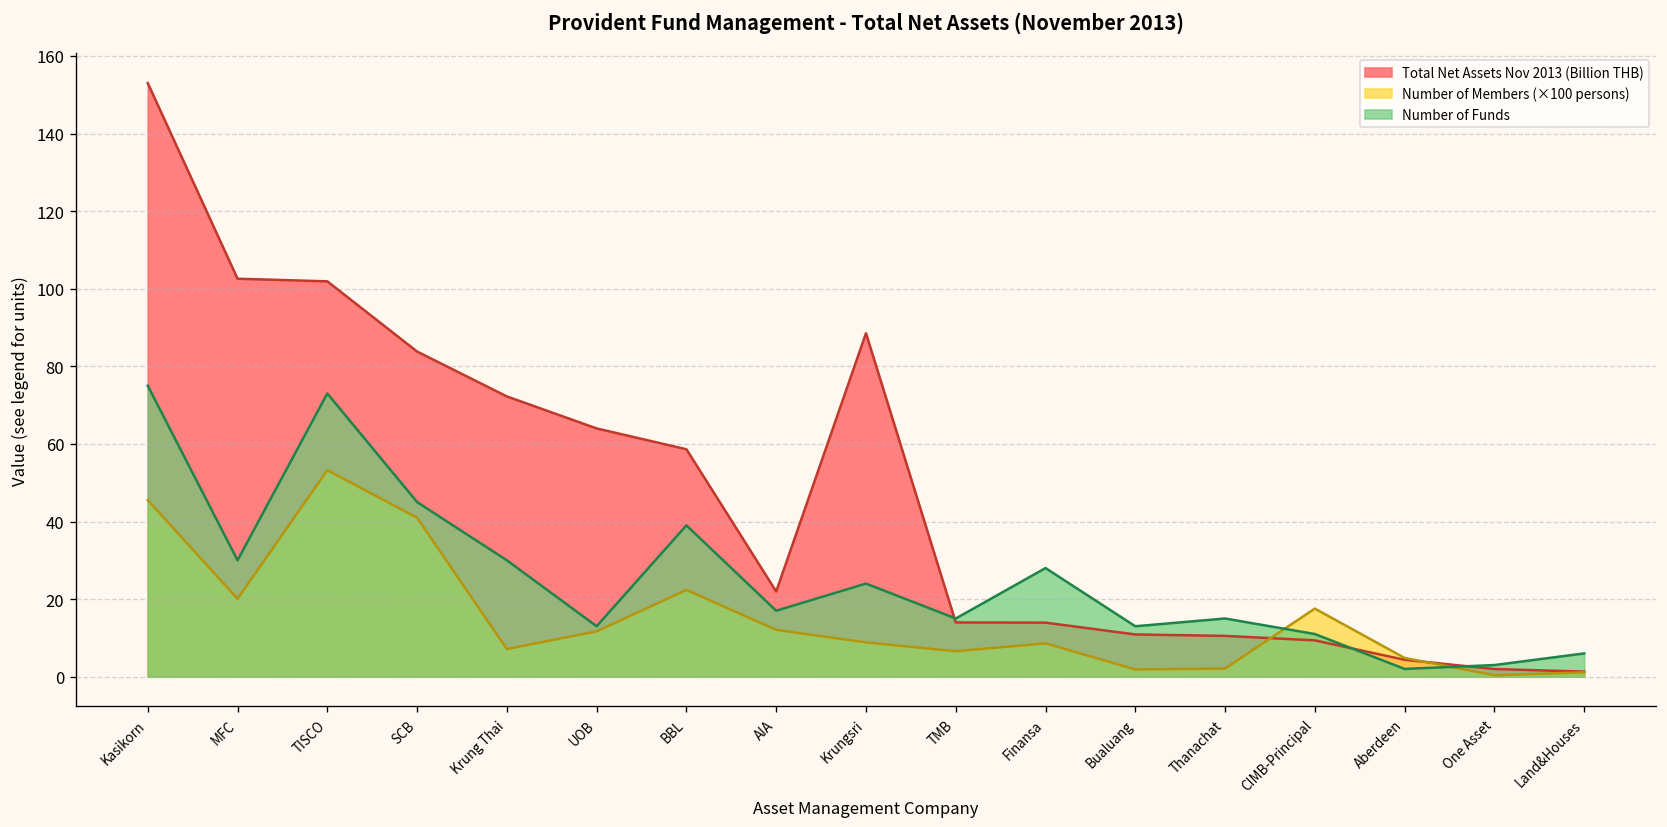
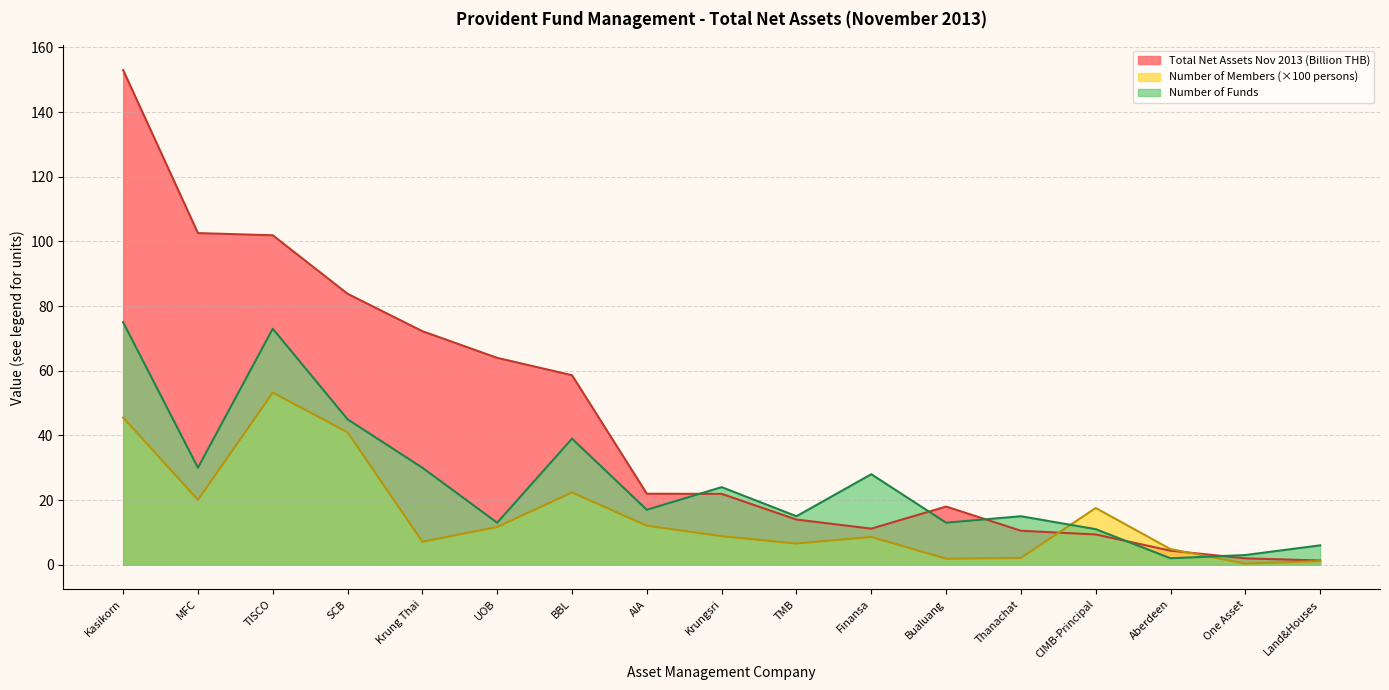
Total Net Assets Nov 2013 (Billion THB), Krungsri: 89 -> 22
Total Net Assets Nov 2013 (Billion THB), Finansa: 14 -> 11
Total Net Assets Nov 2013 (Billion THB), Bualuang: 11 -> 18
